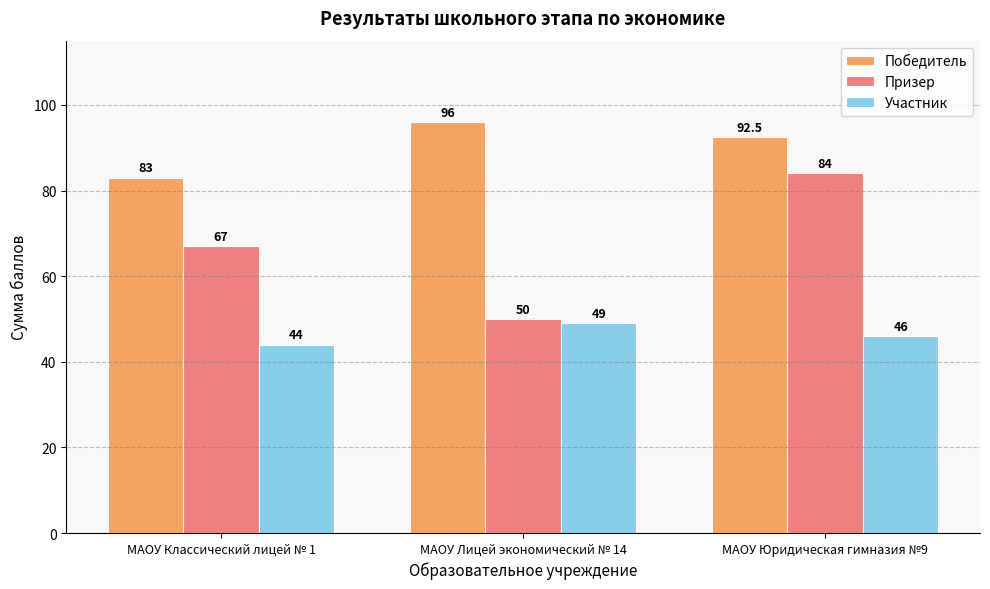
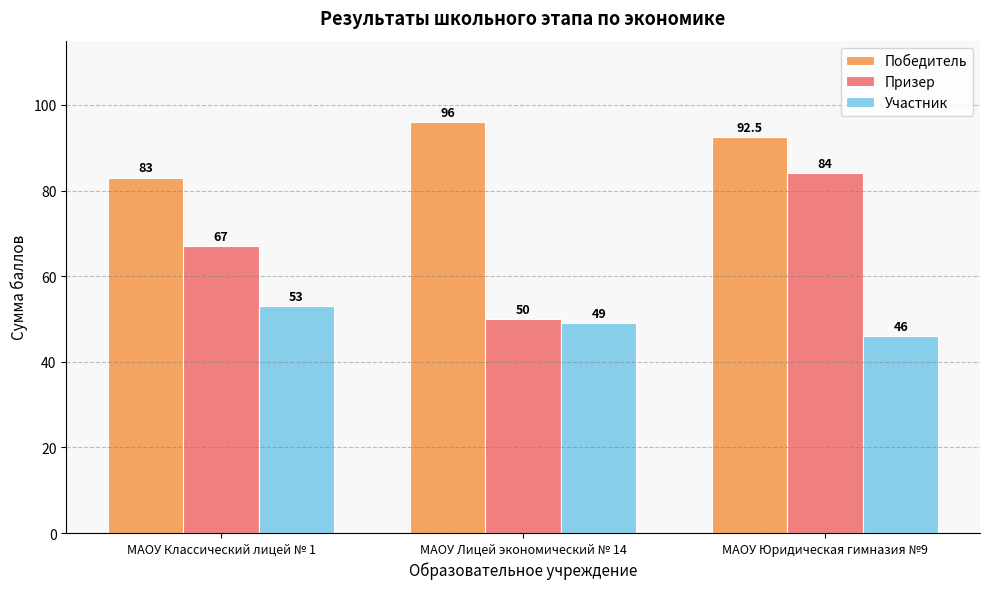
Участник, МАОУ Классический лицей № 1: 44 -> 53
